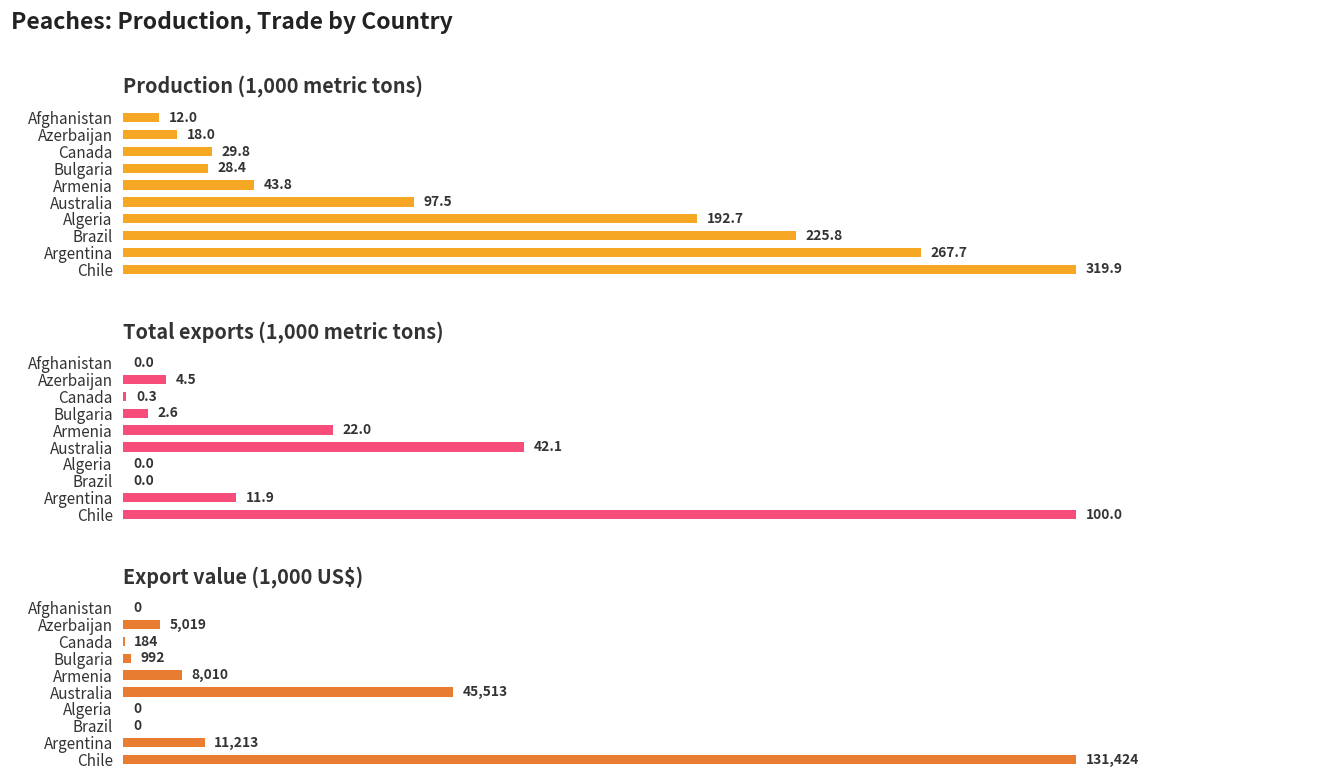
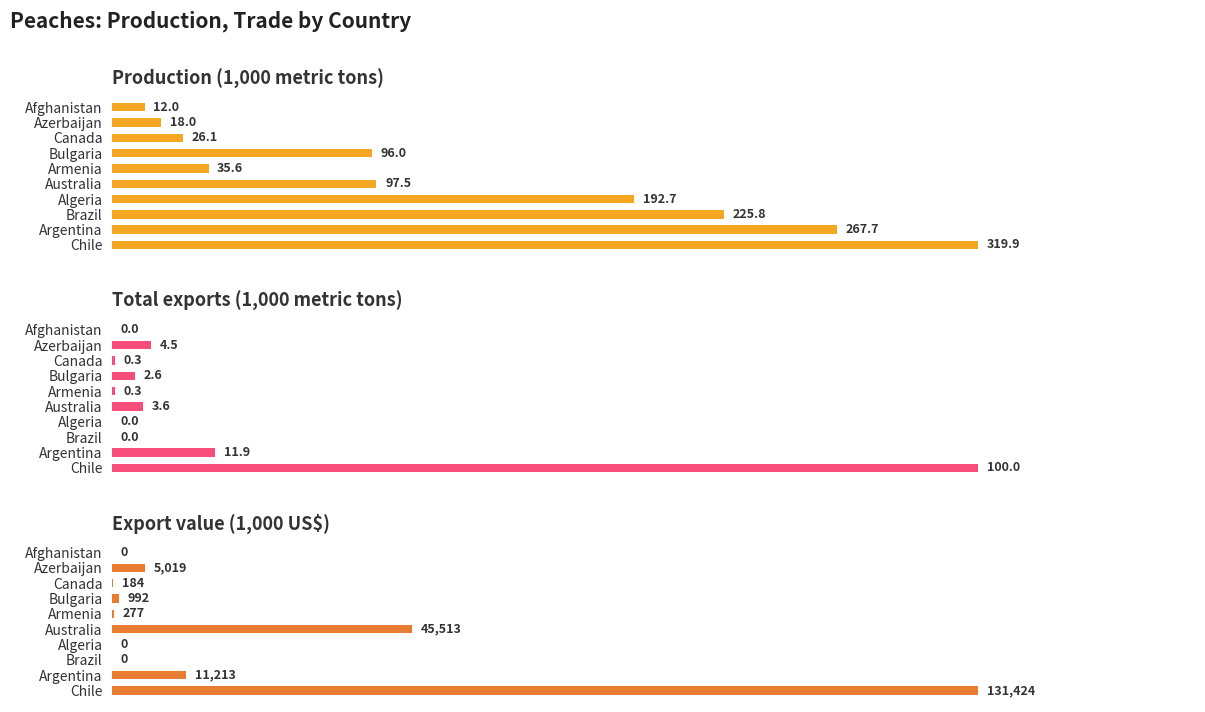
Production (1,000 metric tons), Canada: 29.8 -> 26.1
Production (1,000 metric tons), Bulgaria: 28.4 -> 96.0
Production (1,000 metric tons), Armenia: 43.8 -> 35.6
Total exports (1,000 metric tons), Armenia: 22.0 -> 0.3
Total exports (1,000 metric tons), Australia: 42.1 -> 3.6
Export value (1,000 US$), Armenia: 8,010 -> 277
